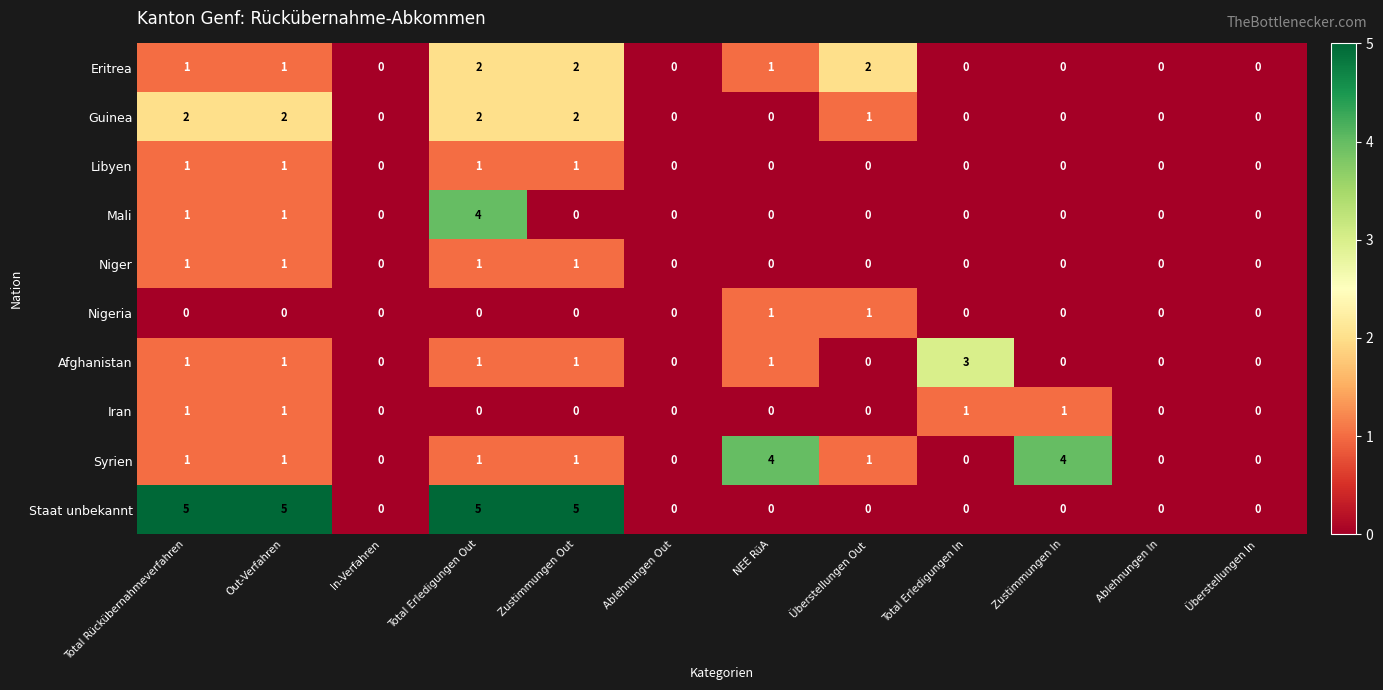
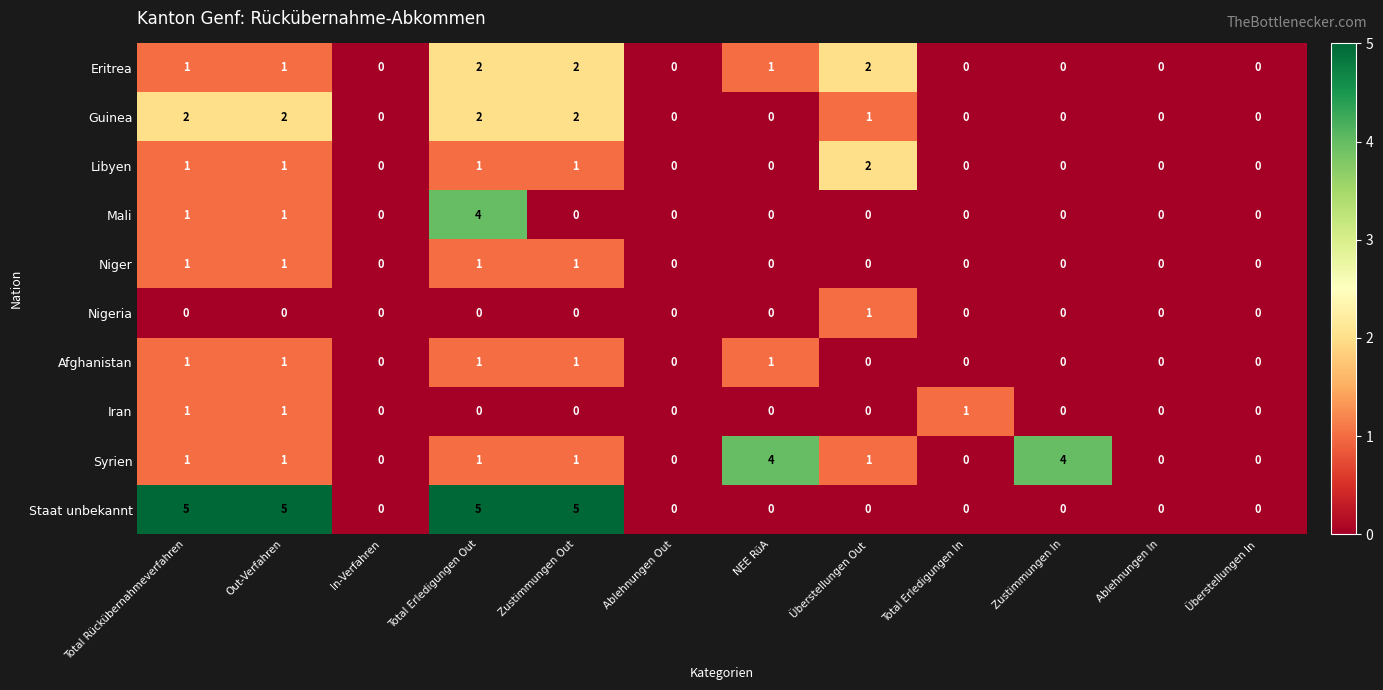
Libyen, Überstellungen Out: 0 -> 2
Nigeria, NEE RüA: 1 -> 0
Afghanistan, Total Erledigungen In: 3 -> 0
Iran, Zustimmungen In: 1 -> 0
